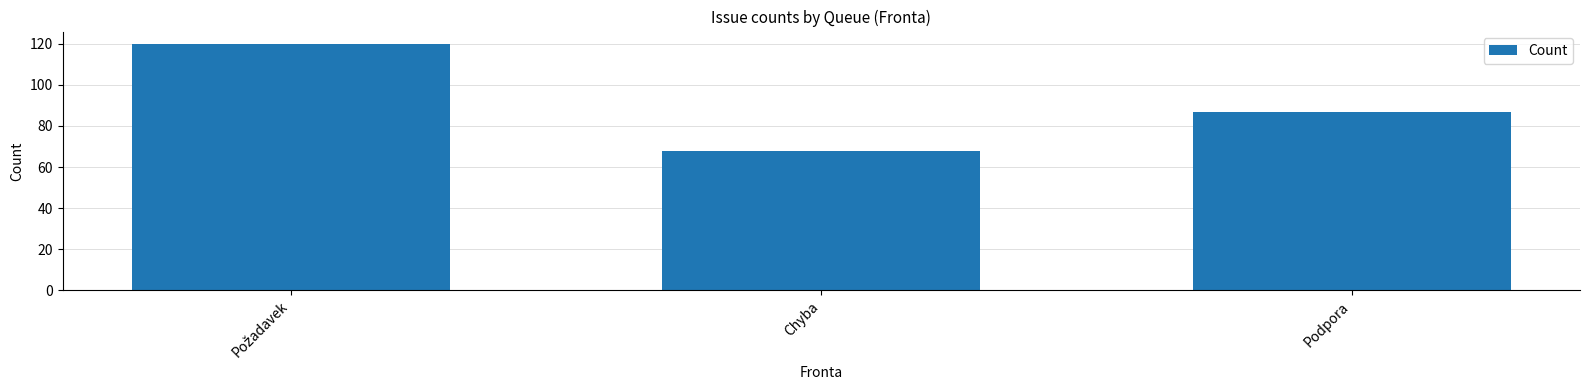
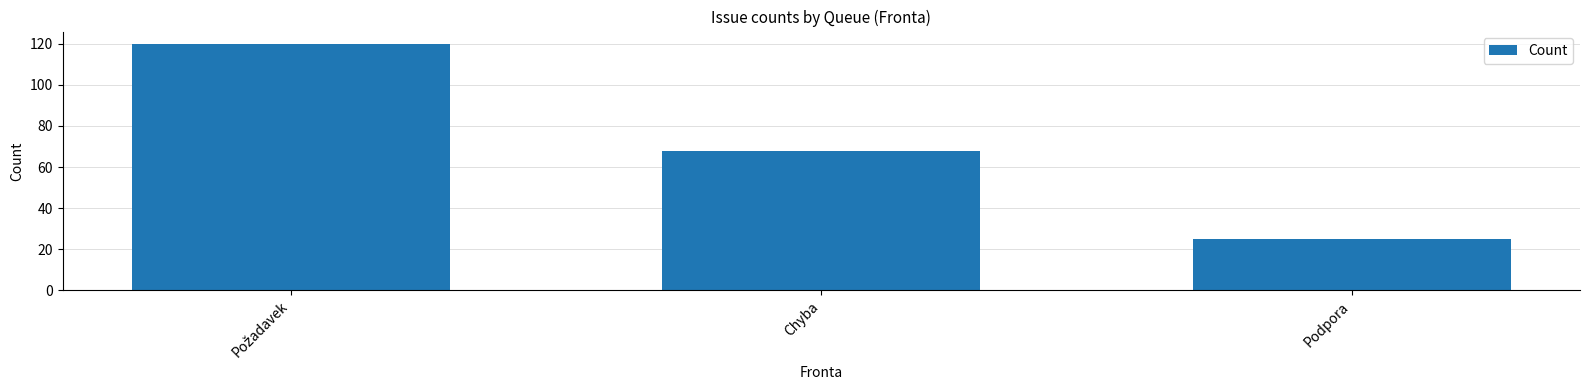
Podpora: 87 -> 25
